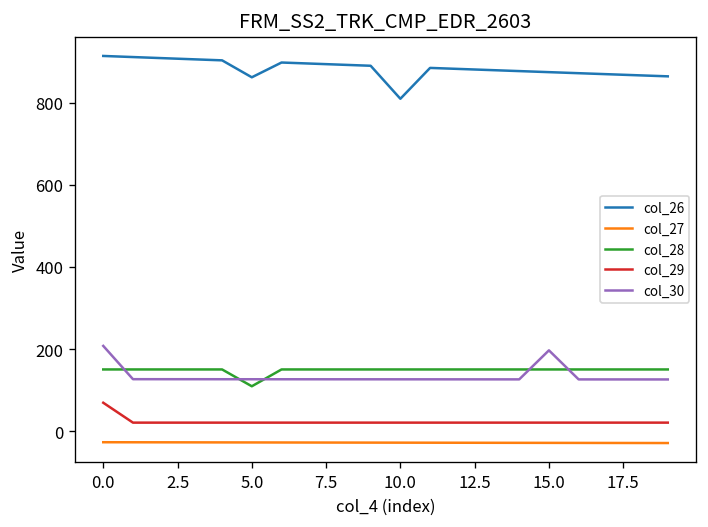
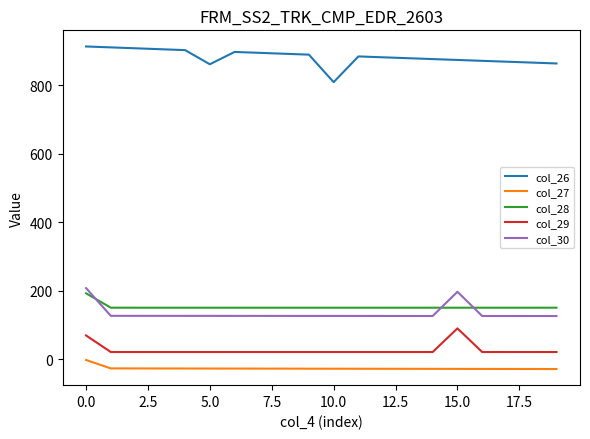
col_27, 0.0: -30 -> 0
col_28, 0.0: 150 -> 190
col_28, 5.0: 110 -> 150
col_29, 15.0: 20 -> 90
